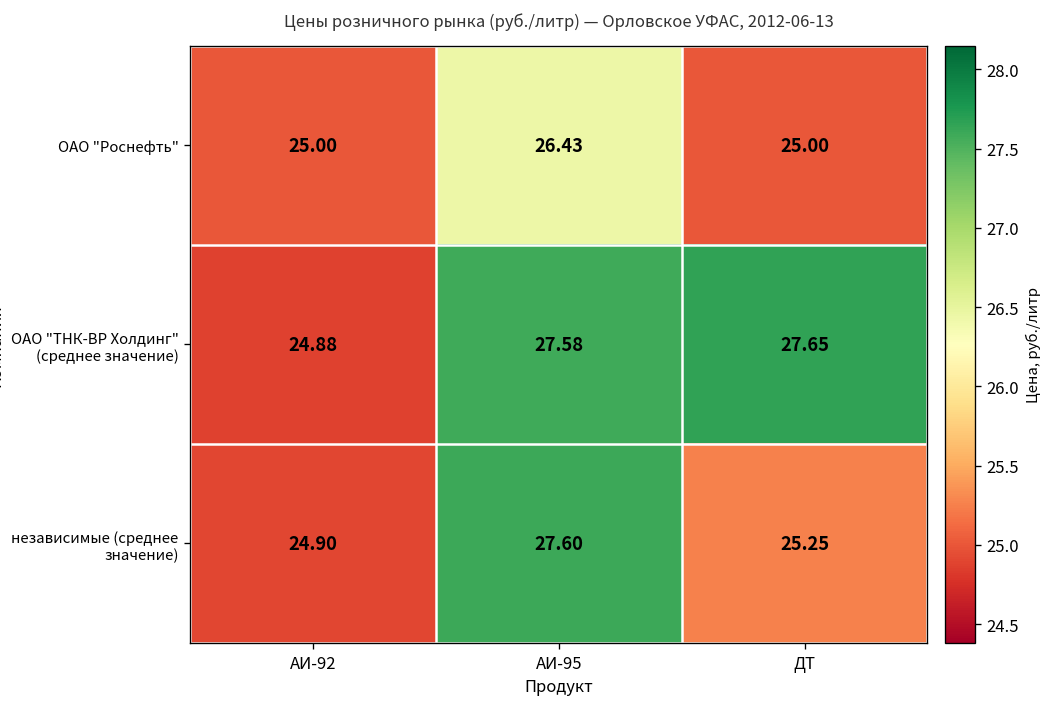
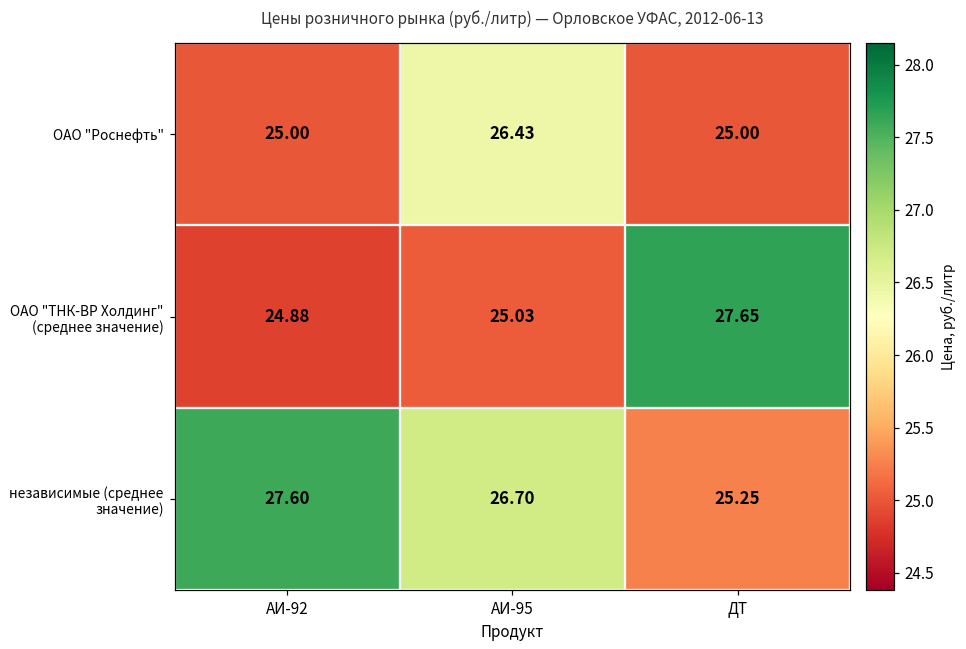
ОАО "ТНК-ВР Холдинг" (среднее значение), АИ-95: 27.58 -> 25.03
независимые (среднее значение), АИ-92: 24.90 -> 27.60
независимые (среднее значение), АИ-95: 27.60 -> 26.70
